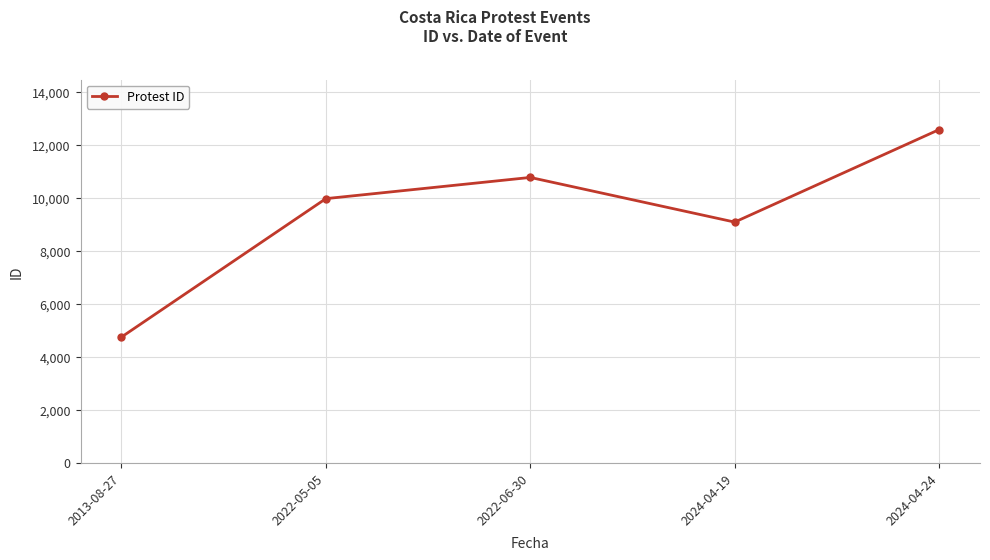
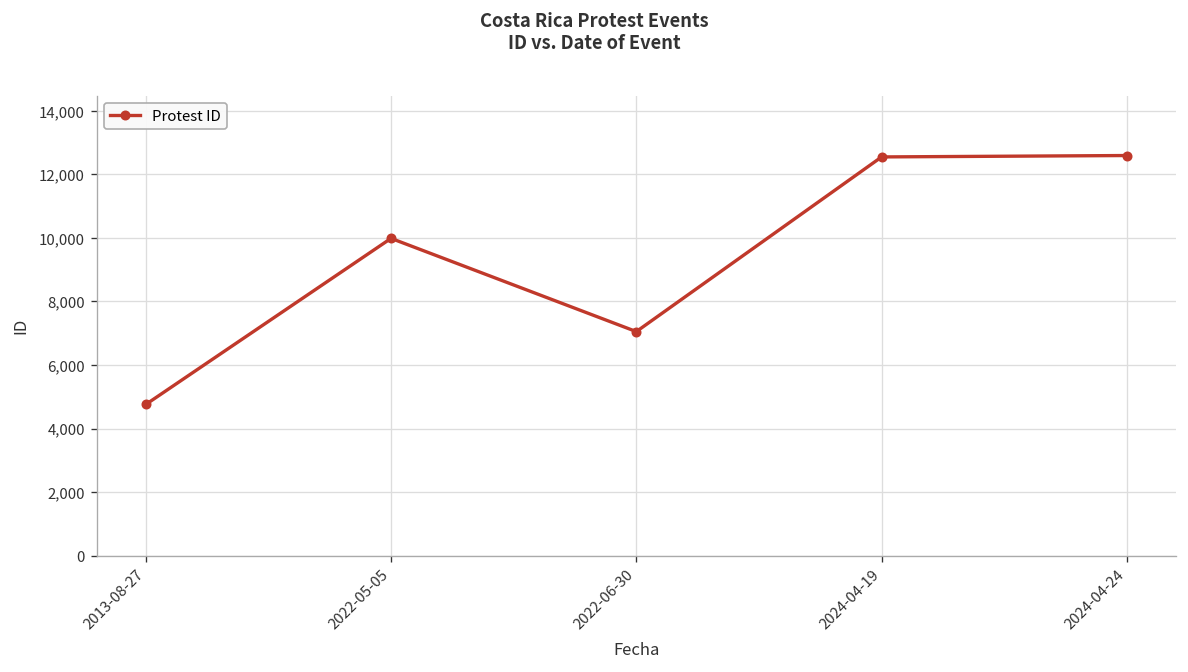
2022-06-30: 10,800 -> 7,100
2024-04-19: 9,100 -> 12,600
